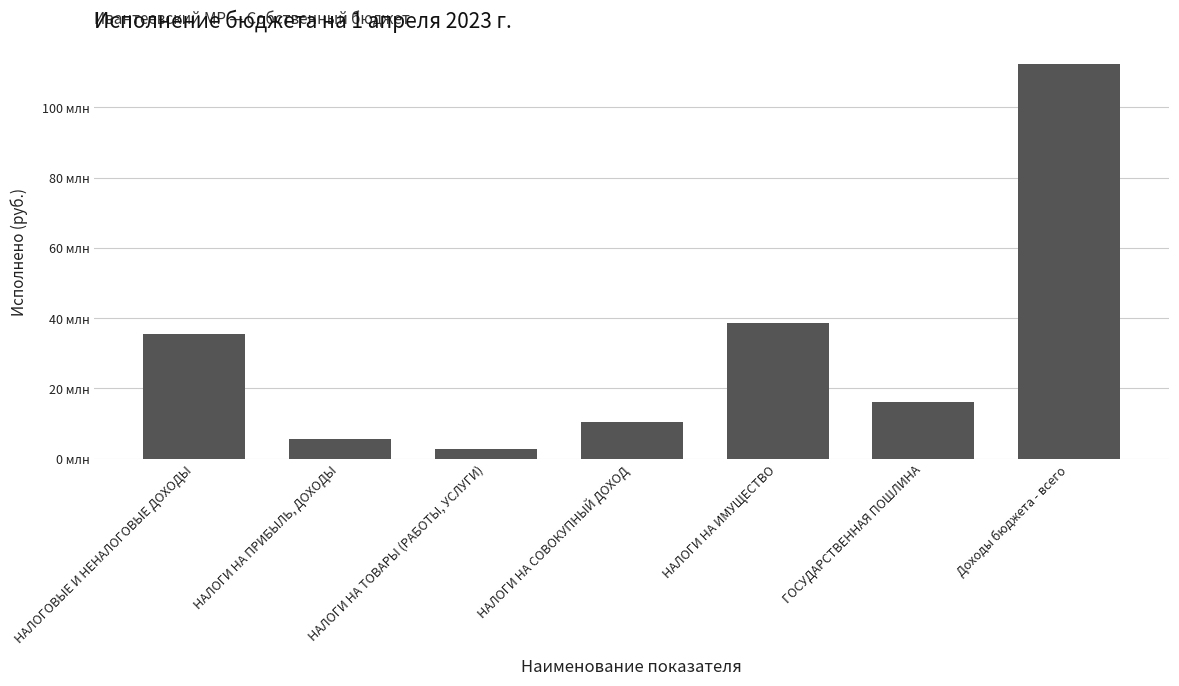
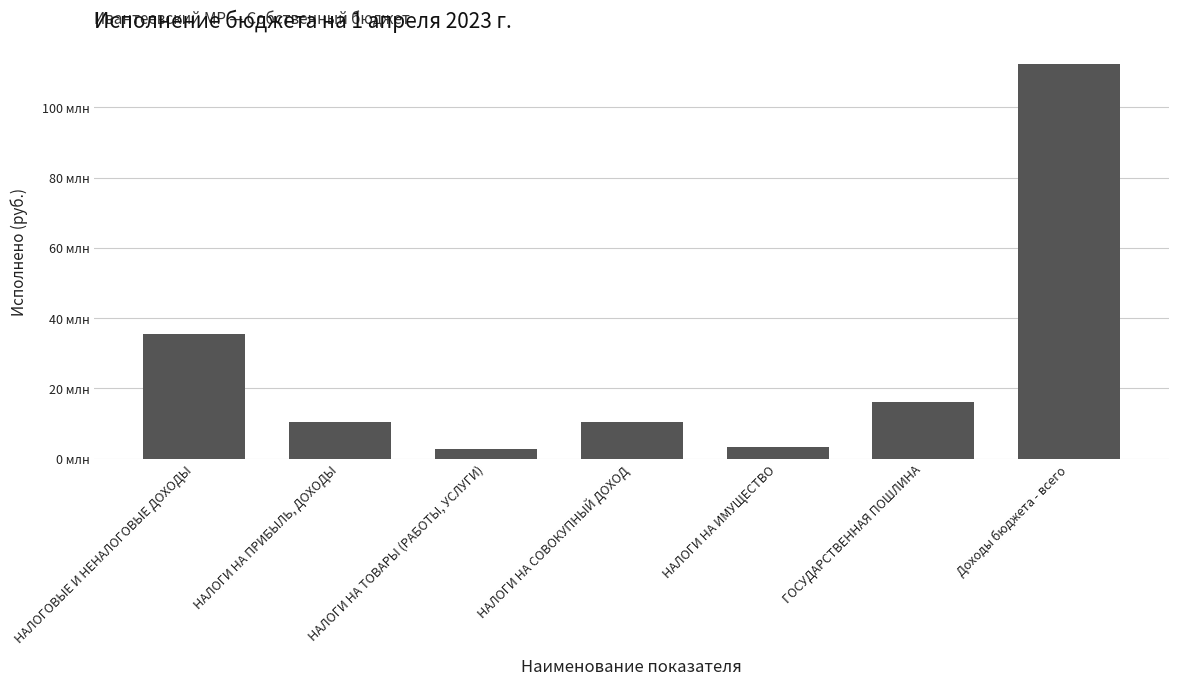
НАЛОГИ НА ПРИБЫЛЬ, ДОХОДЫ: 6 млн -> 10 млн
НАЛОГИ НА ИМУЩЕСТВО: 39 млн -> 3 млн
